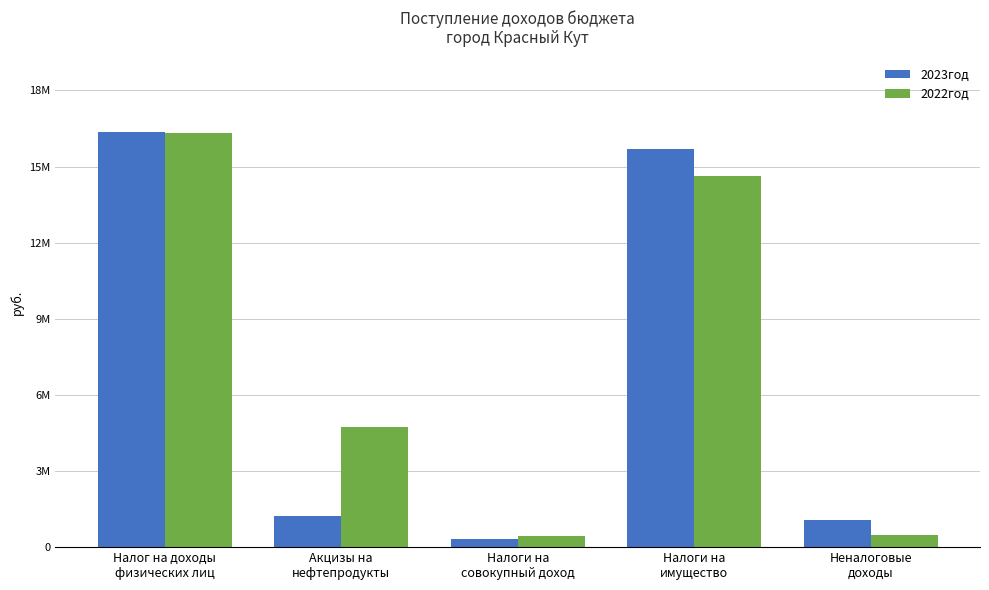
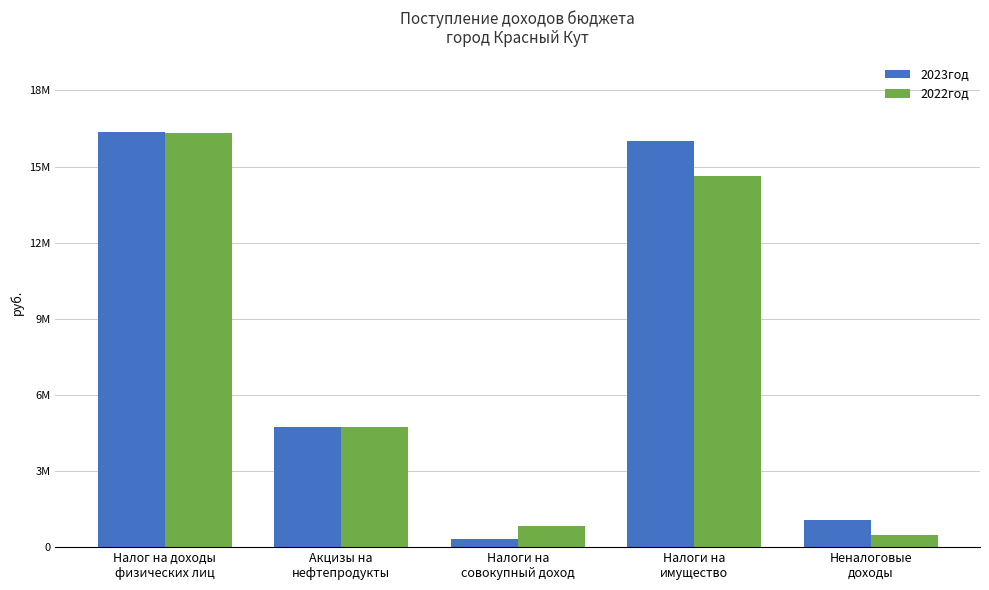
2023год, Акцизы на нефтепродукты: 1200000 -> 4800000
2022год, Налоги на совокупный доход: 400000 -> 800000
2023год, Налоги на имущество: 16000000 -> 16400000
